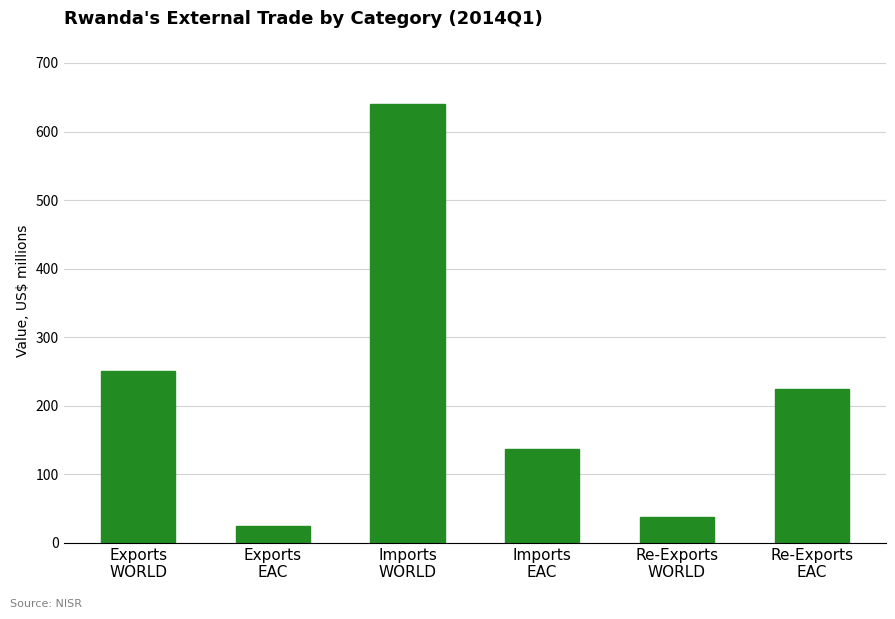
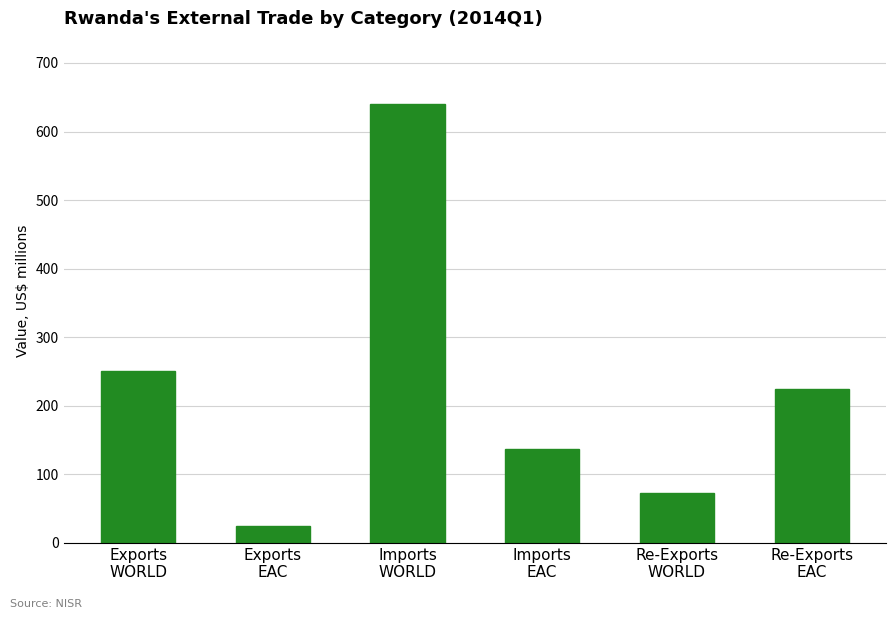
Re-Exports WORLD: 40 -> 70
